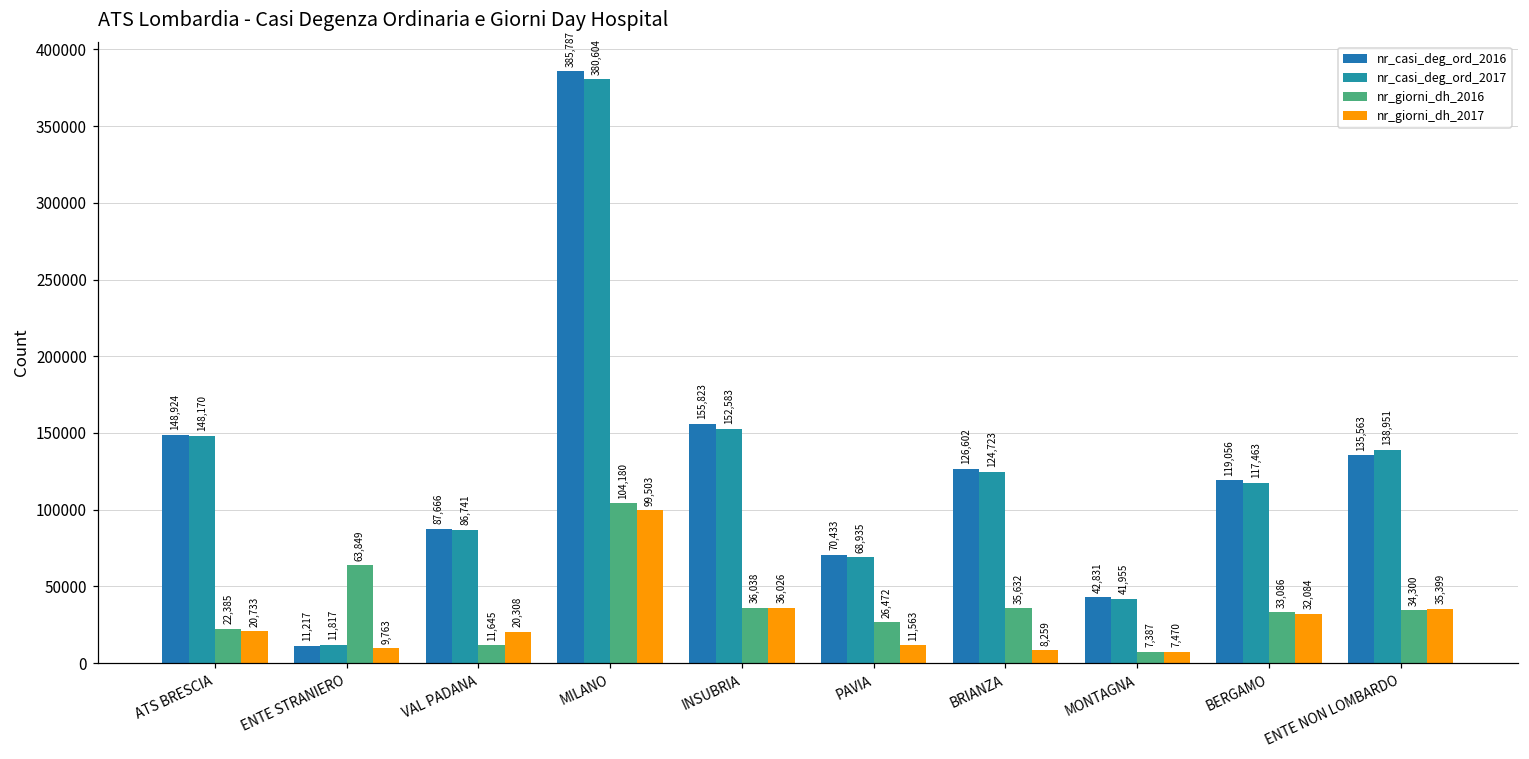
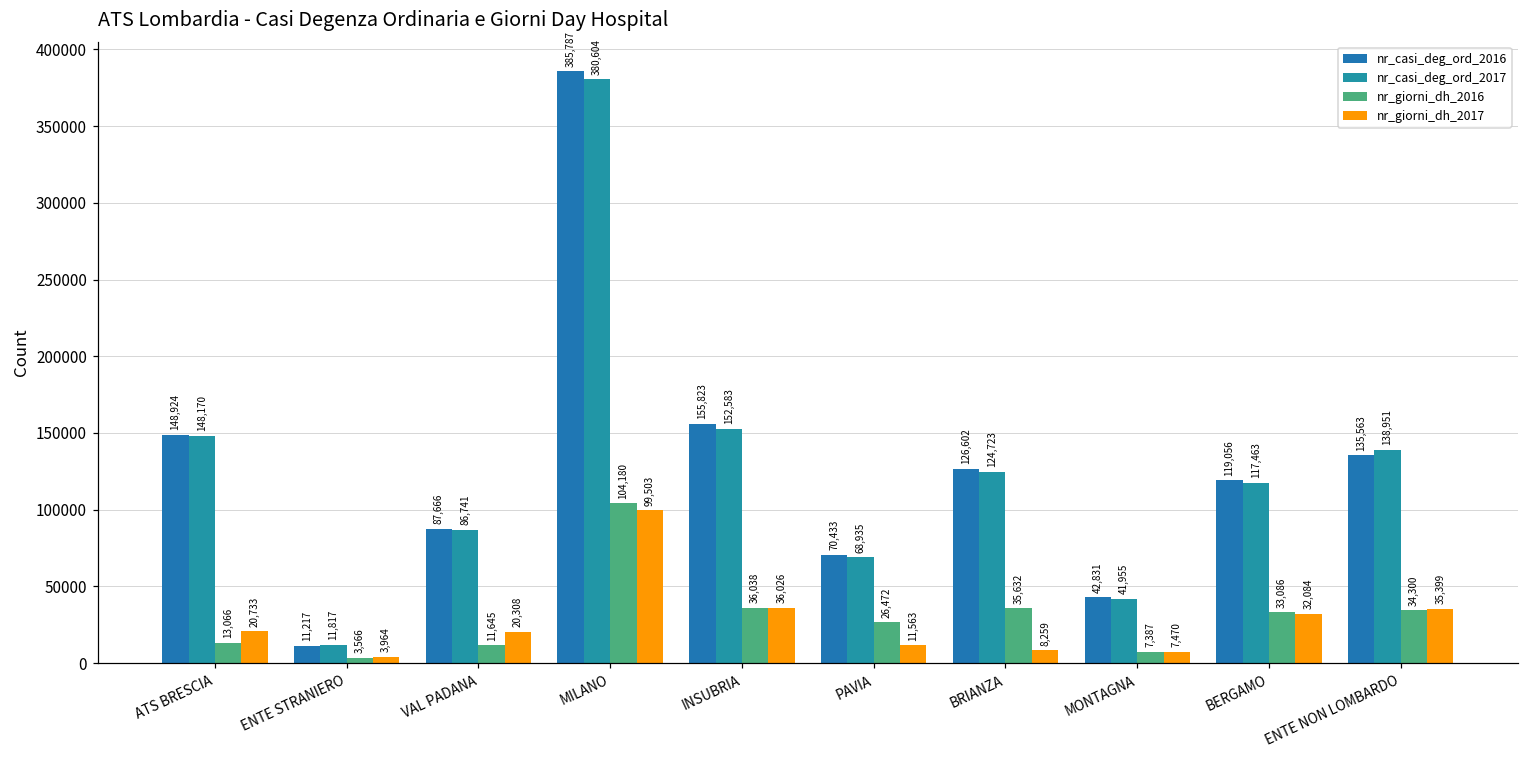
nr_giorni_dh_2016, ATS BRESCIA: 22,385 -> 13,066
nr_giorni_dh_2016, ENTE STRANIERO: 63,849 -> 3,566
nr_giorni_dh_2017, ENTE STRANIERO: 9,763 -> 3,964
